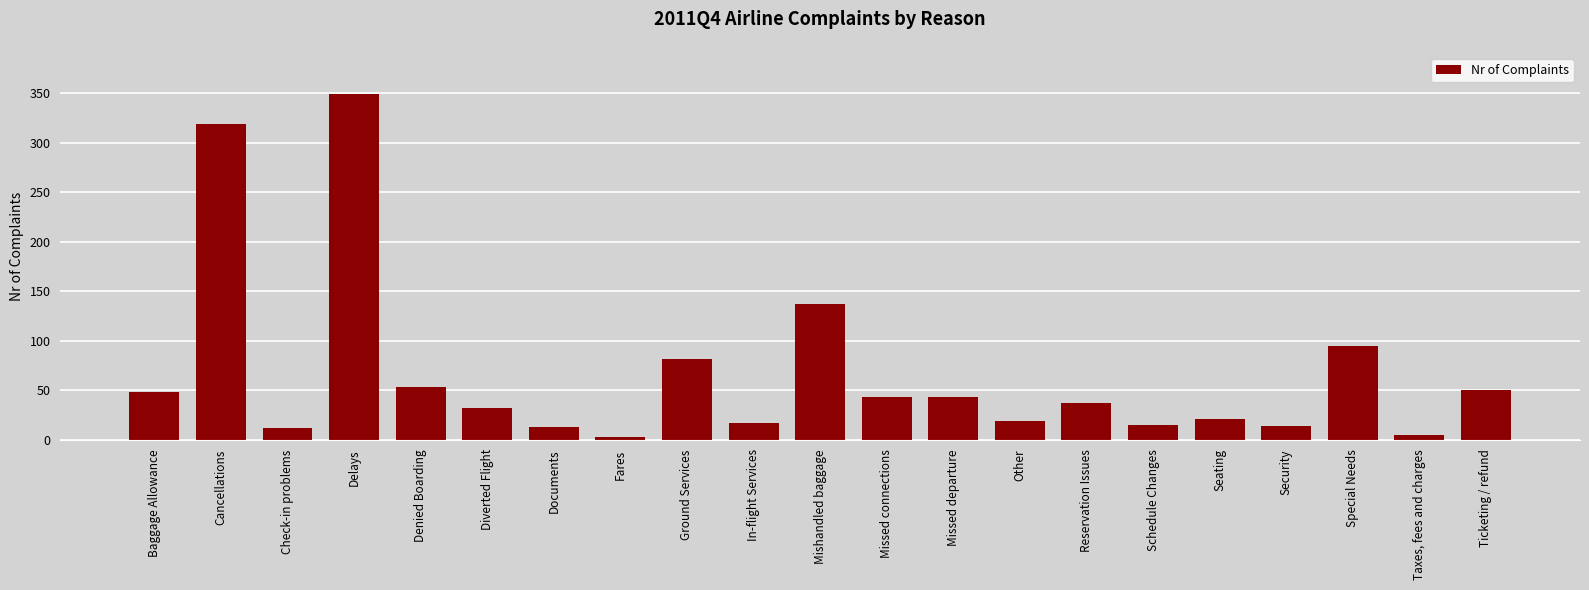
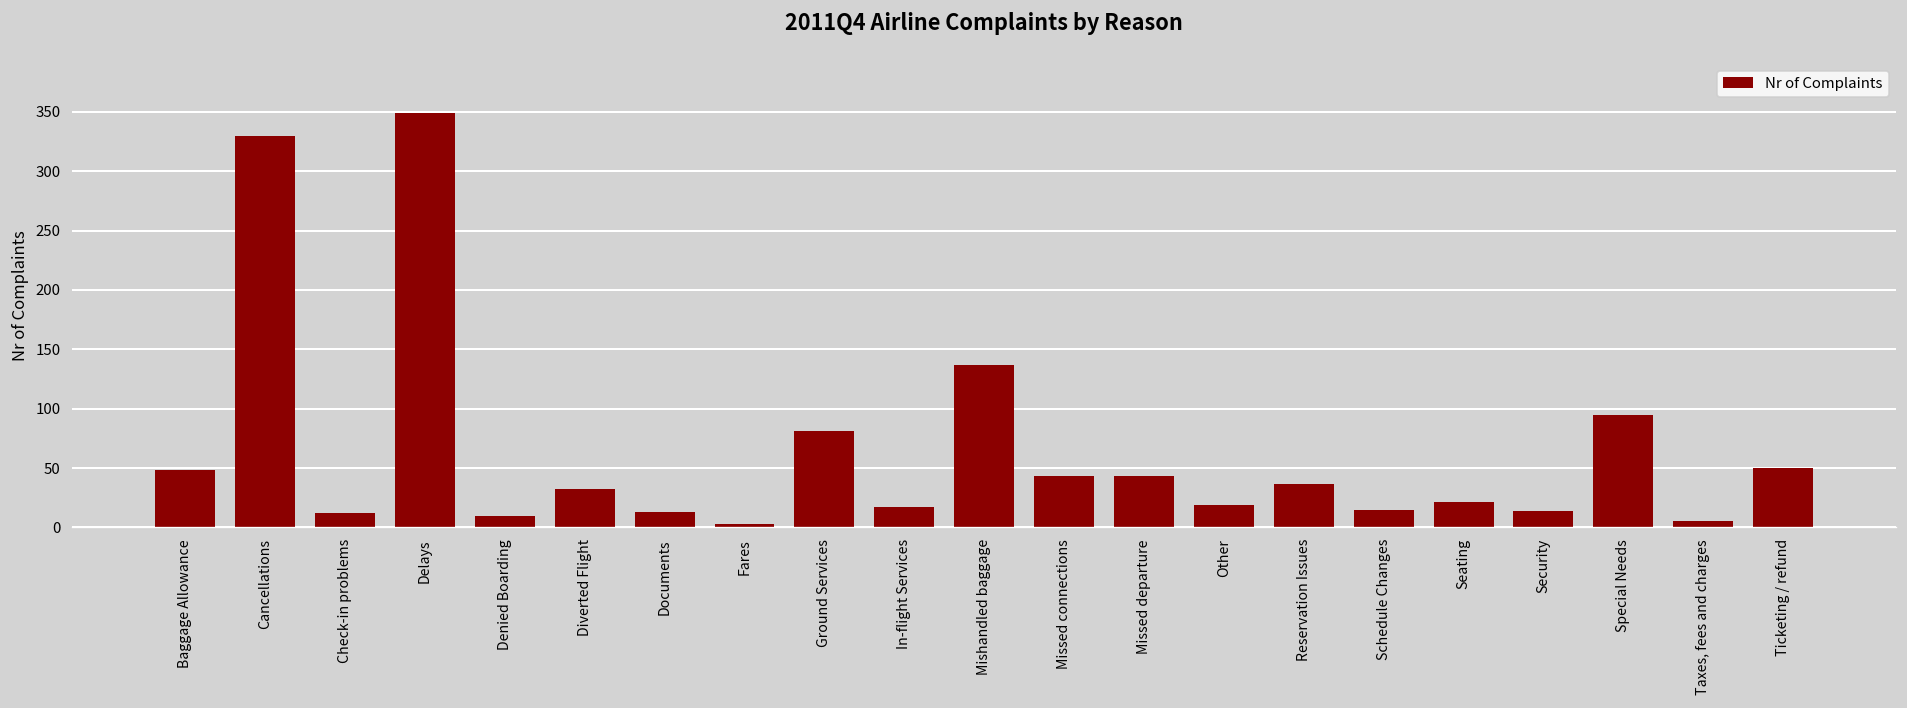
Cancellations: 320 -> 330
Denied Boarding: 50 -> 10
